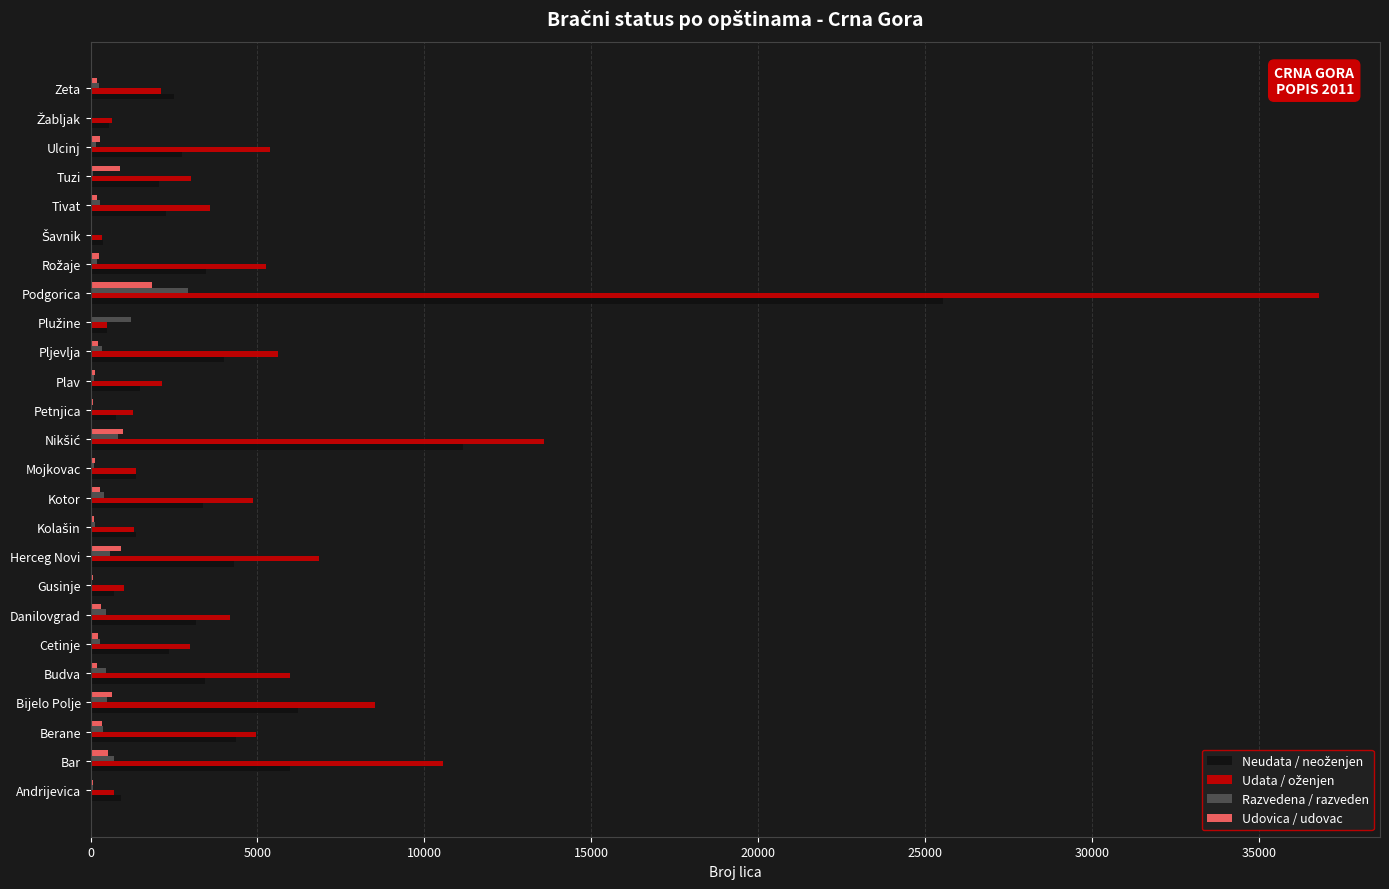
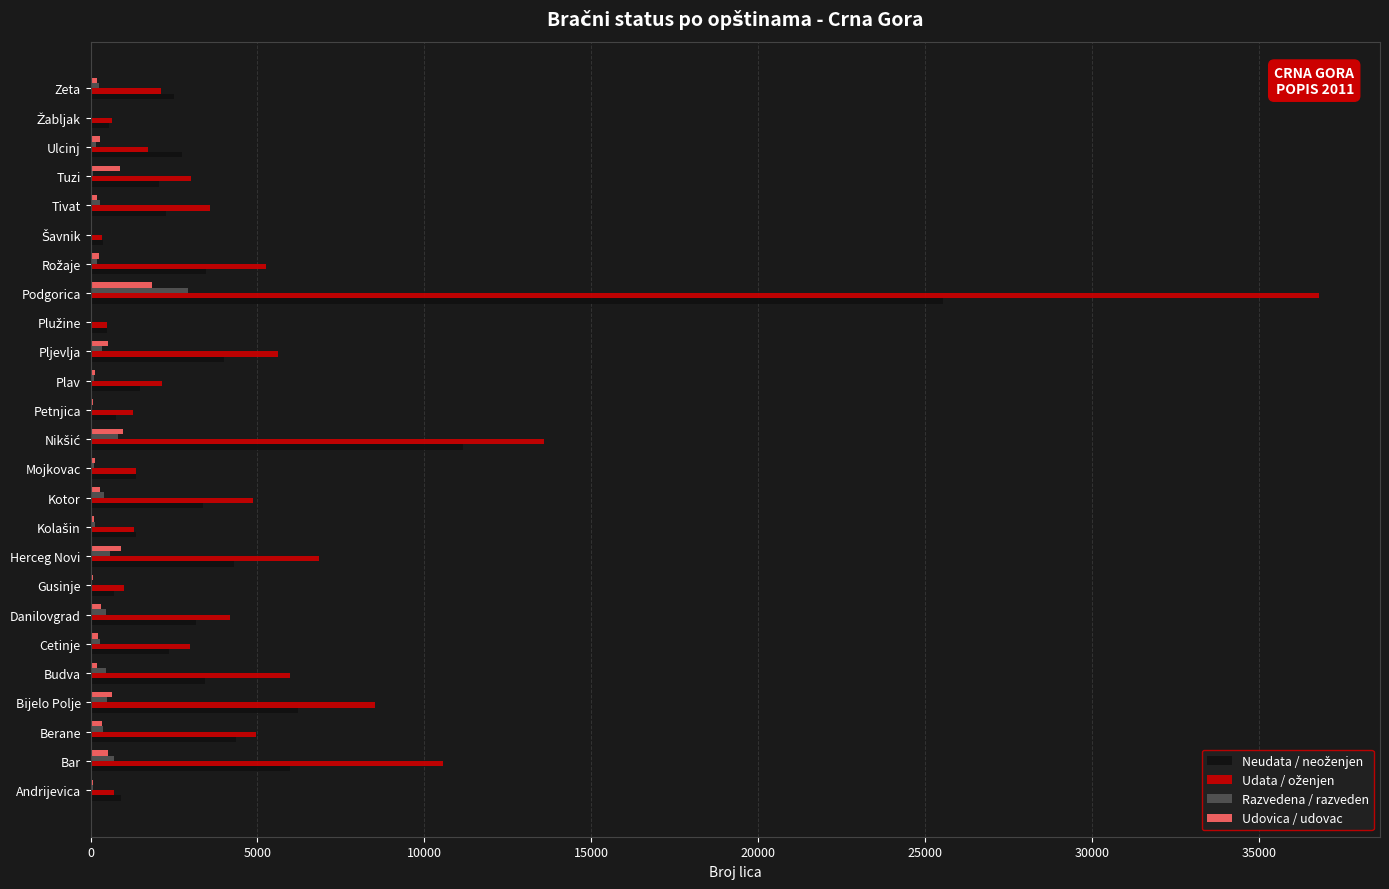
Udata / oženjen, Ulcinj: 5400 -> 1700
Razvedena / razveden, Plužine: 1200 -> 0
Udovica / udovac, Pljevlja: 200 -> 500
